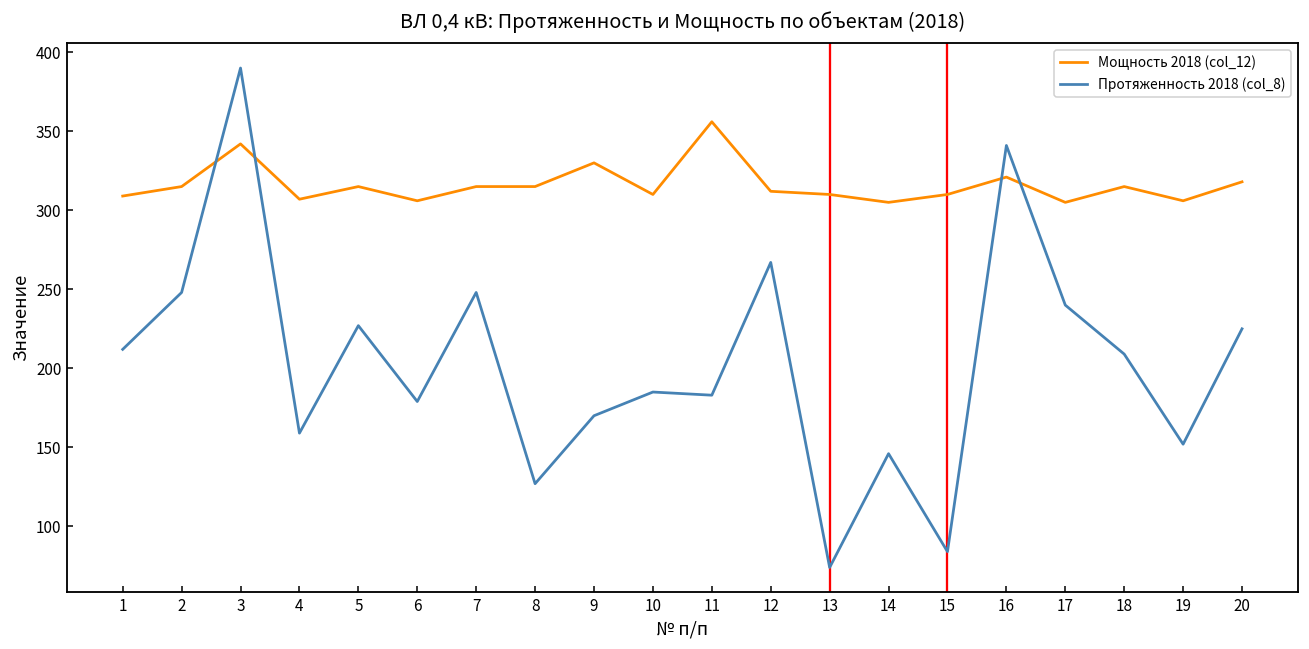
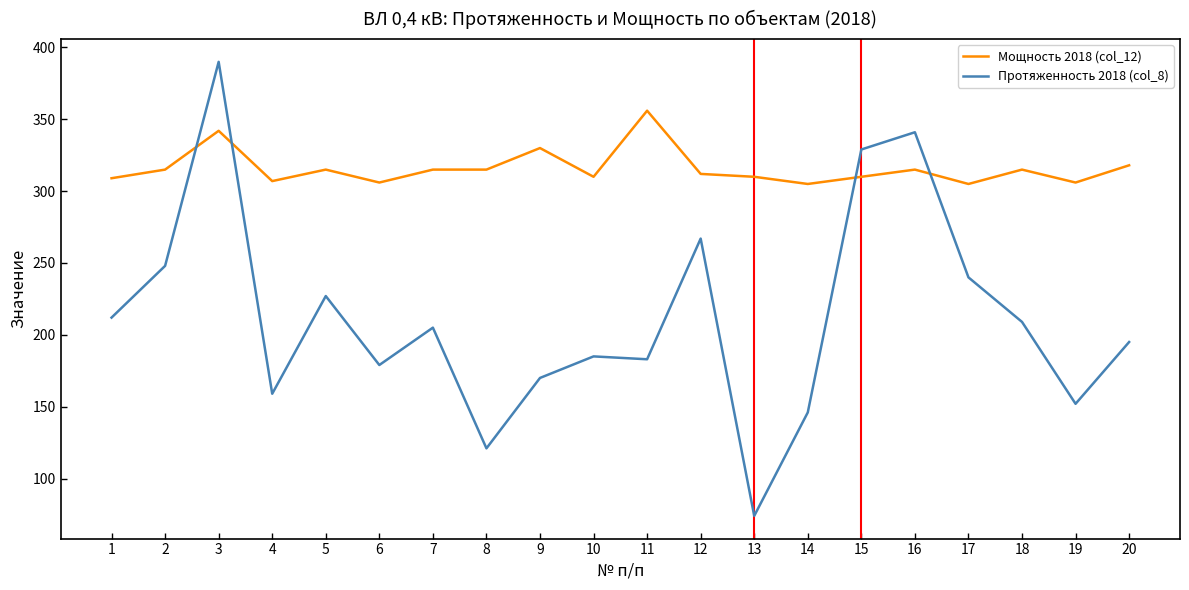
Протяженность 2018 (col_8), 7: 248 -> 205
Протяженность 2018 (col_8), 8: 127 -> 121
Протяженность 2018 (col_8), 15: 84 -> 329
Мощность 2018 (col_12), 16: 321 -> 315
Протяженность 2018 (col_8), 20: 225 -> 195
